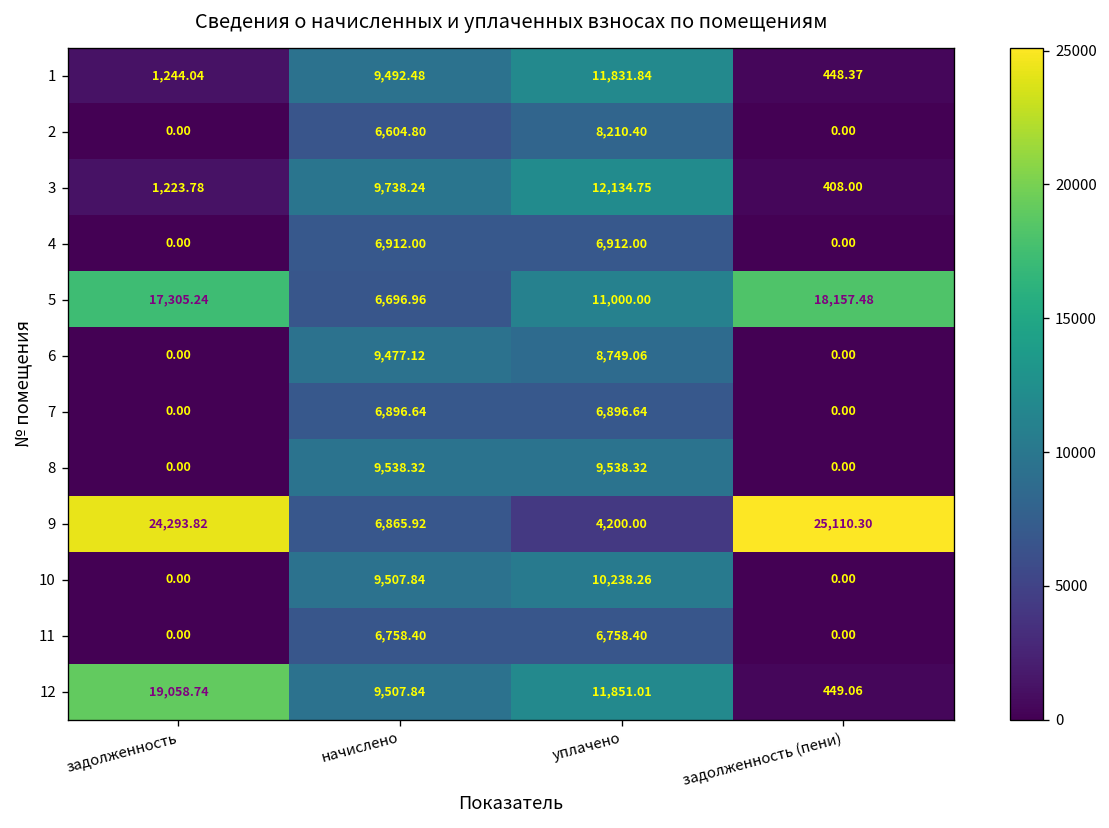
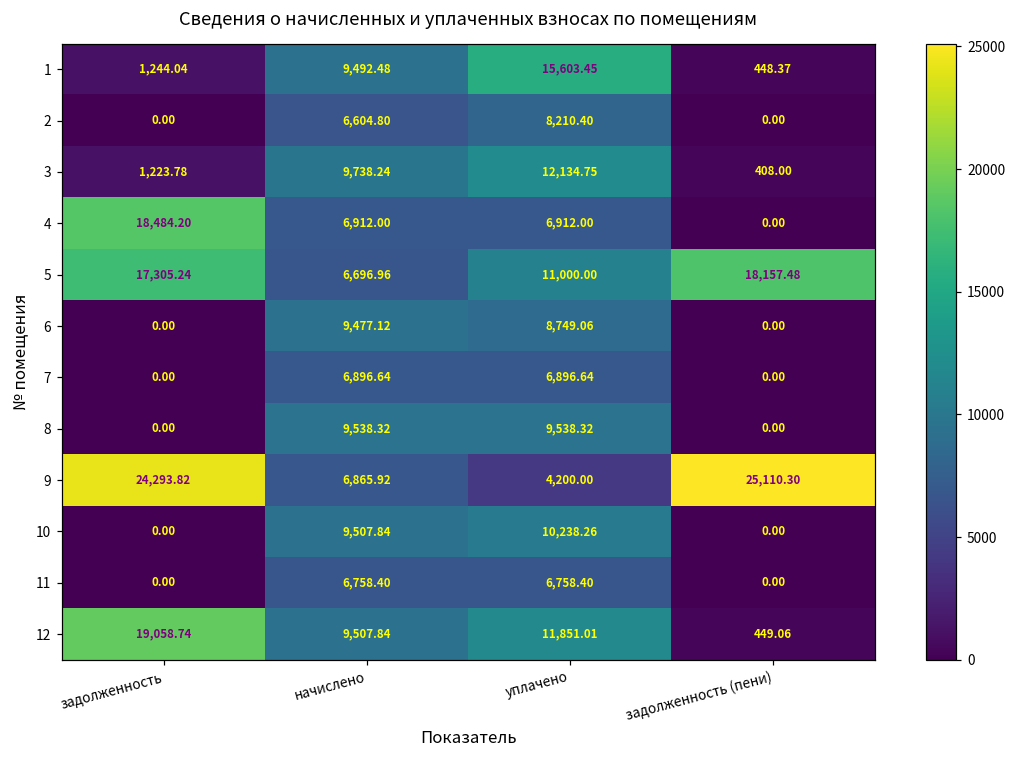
1, уплачено: 11,831.84 -> 15,603.45
4, задолженность: 0.00 -> 18,484.20
